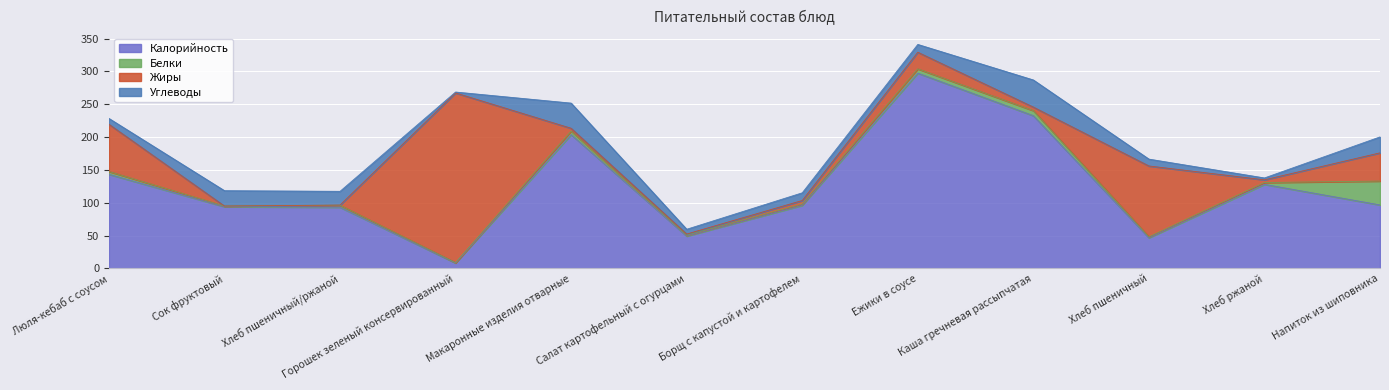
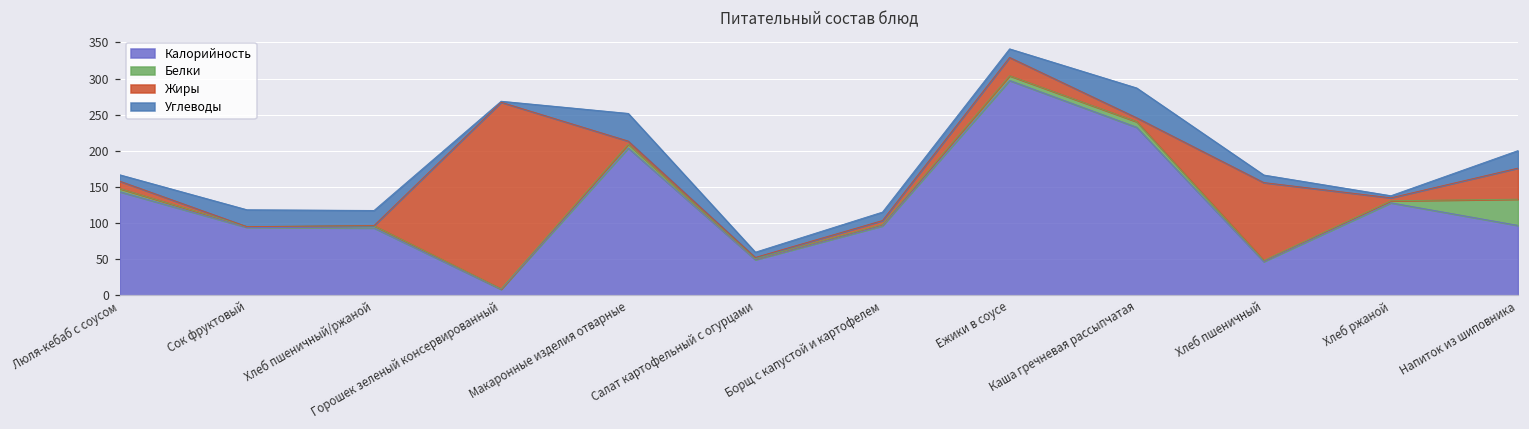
Жиры, Люля-кебаб с соусом: 70 -> 10
